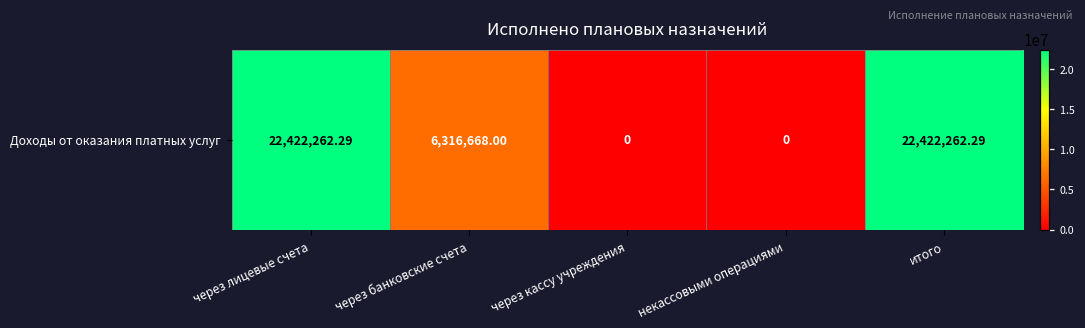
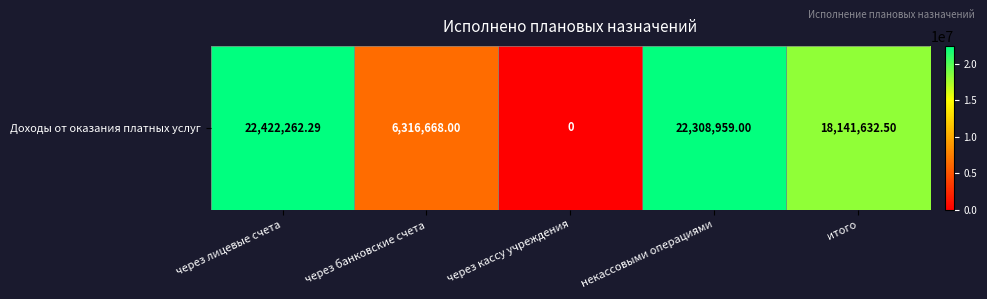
Доходы от оказания платных услуг, некассовыми операциями: 0 -> 22,308,959.00
Доходы от оказания платных услуг, итого: 22,422,262.29 -> 18,141,632.50
